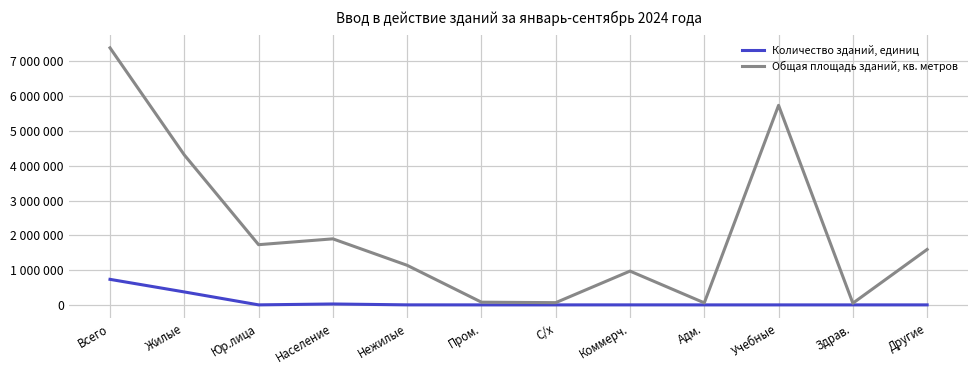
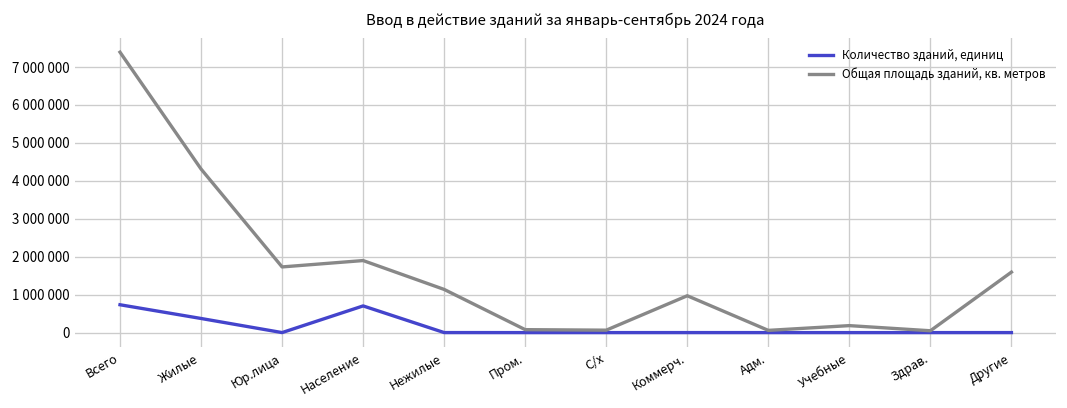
Количество зданий, единиц, Население: 0 -> 700000
Общая площадь зданий, кв. метров, Учебные: 5700000 -> 200000
